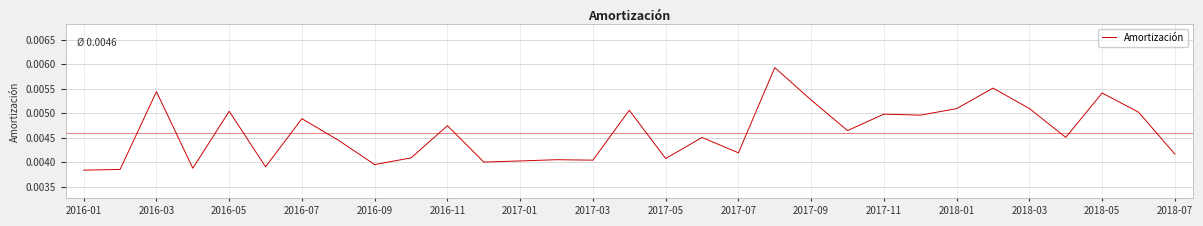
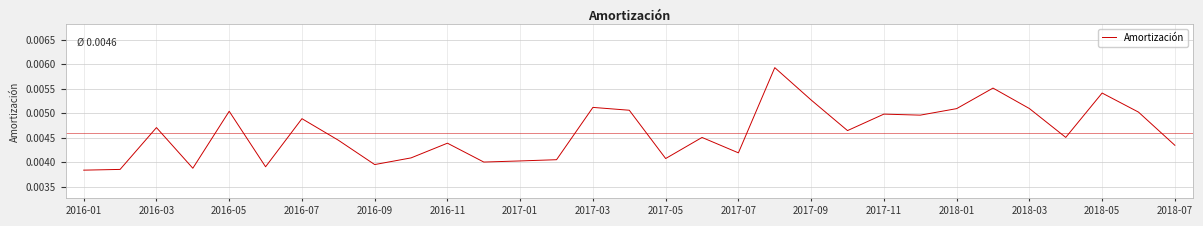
2016-03: 0.0054 -> 0.0047
2016-11: 0.0047 -> 0.0044
2017-03: 0.0040 -> 0.0051
2018-07: 0.0042 -> 0.0043
